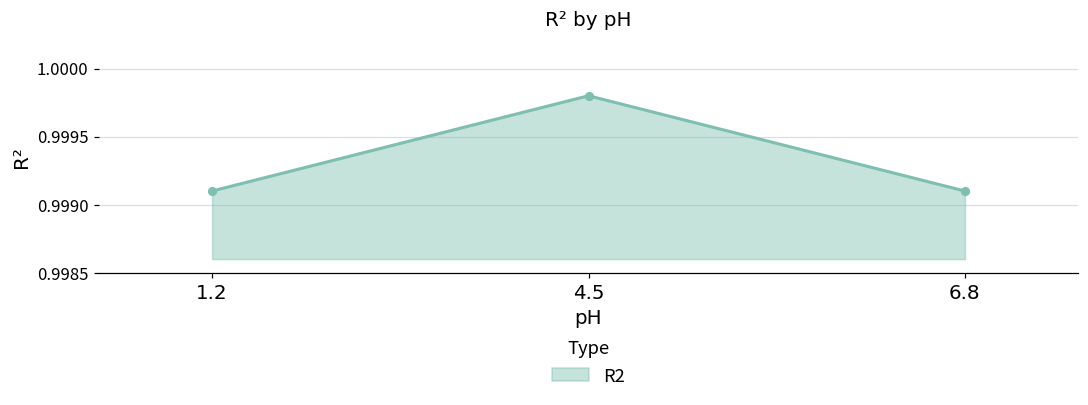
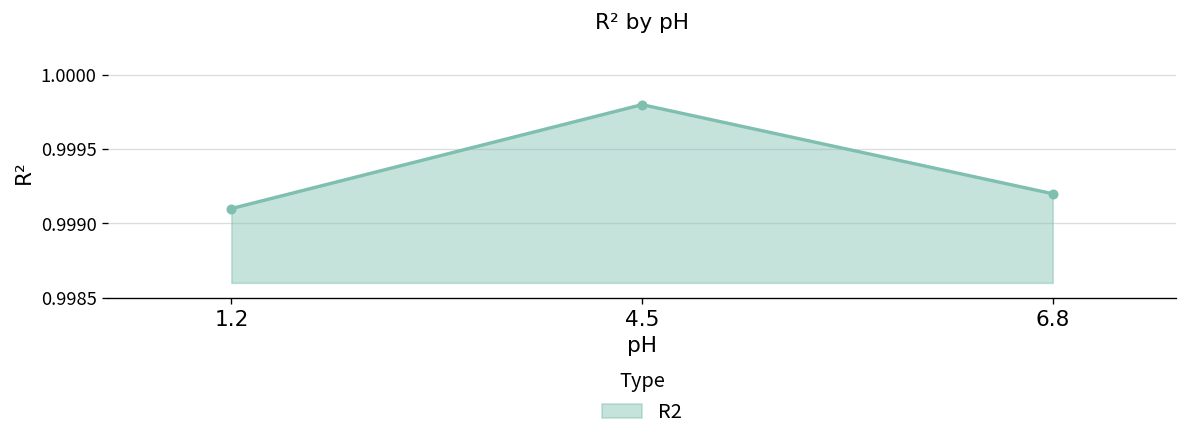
6.8: 0.9991 -> 0.9992
